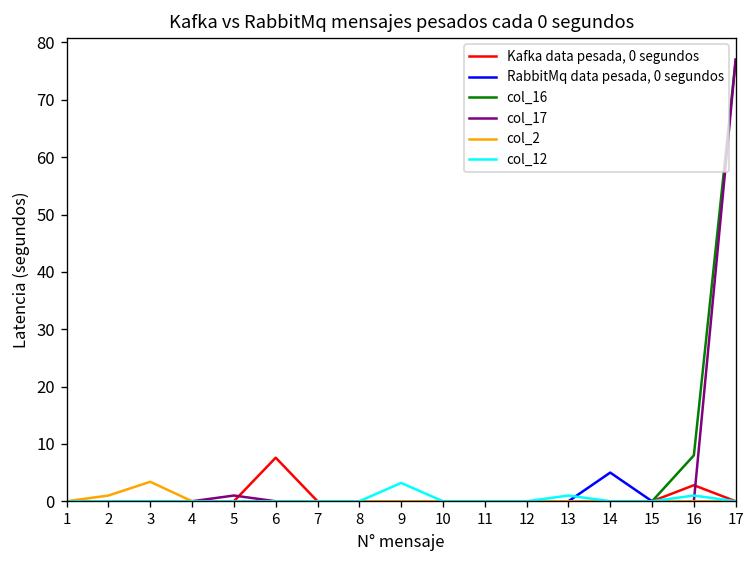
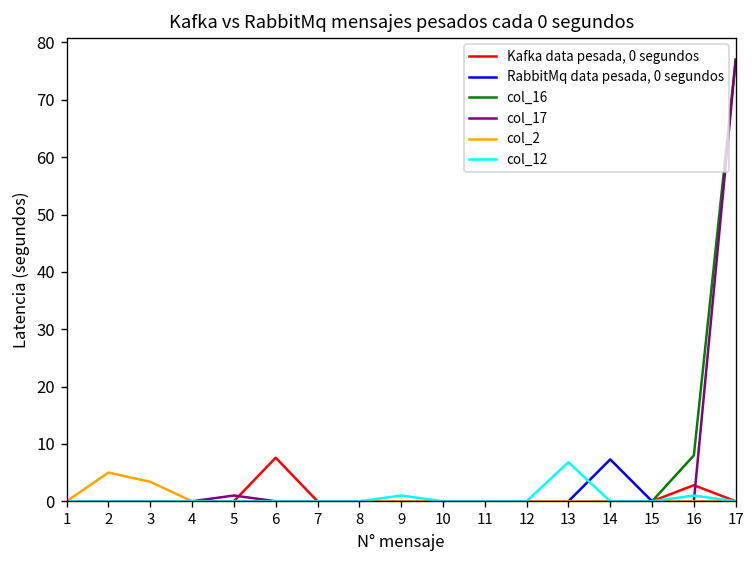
col_2, 2: 1 -> 5
col_12, 9: 3 -> 1
col_12, 13: 1 -> 7
RabbitMq data pesada, 0 segundos, 14: 5 -> 7
